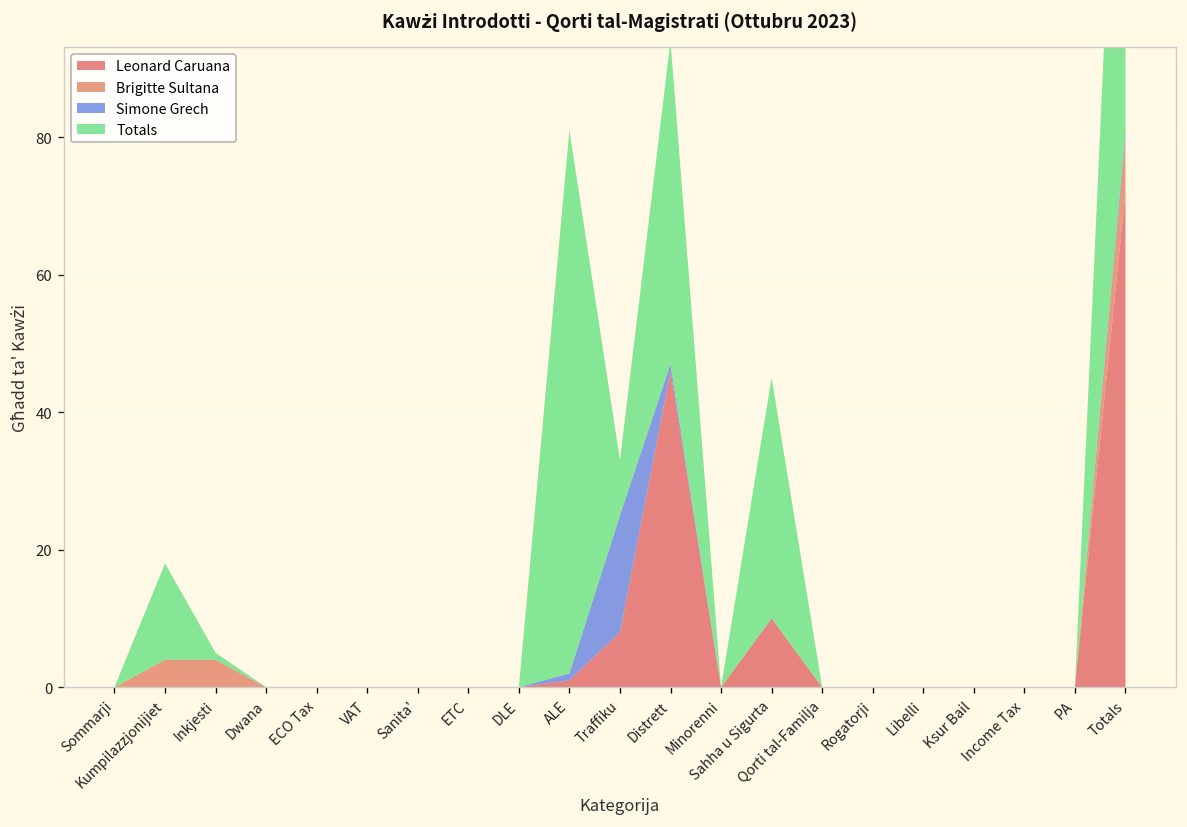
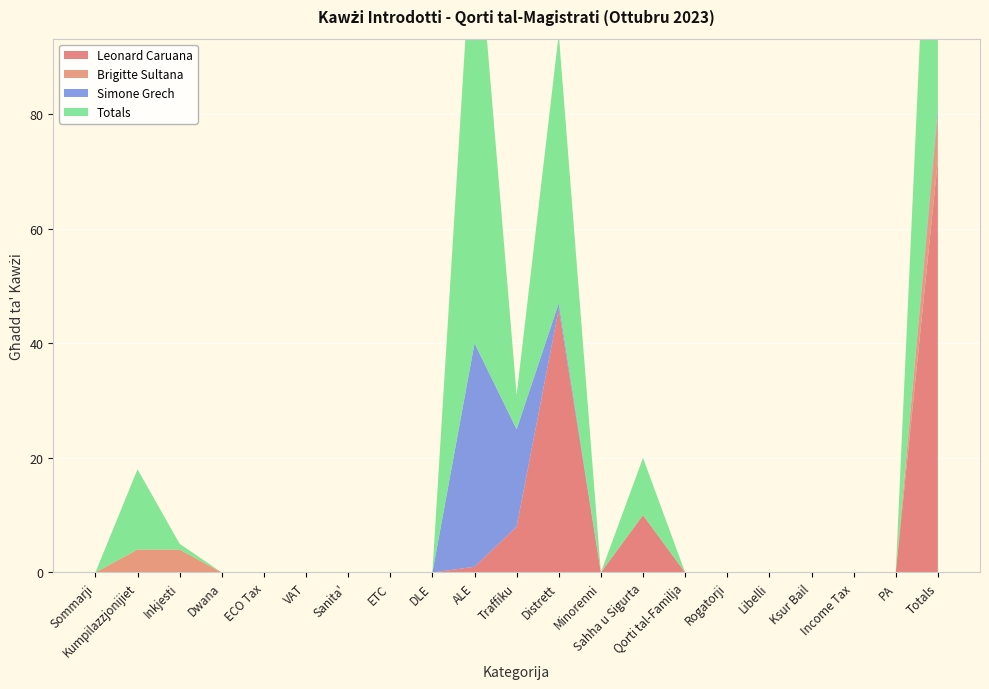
Simone Grech, ALE: 1 -> 39
Totals, Traffiku: 8 -> 6
Totals, Sahha u Sigurta: 35 -> 10
